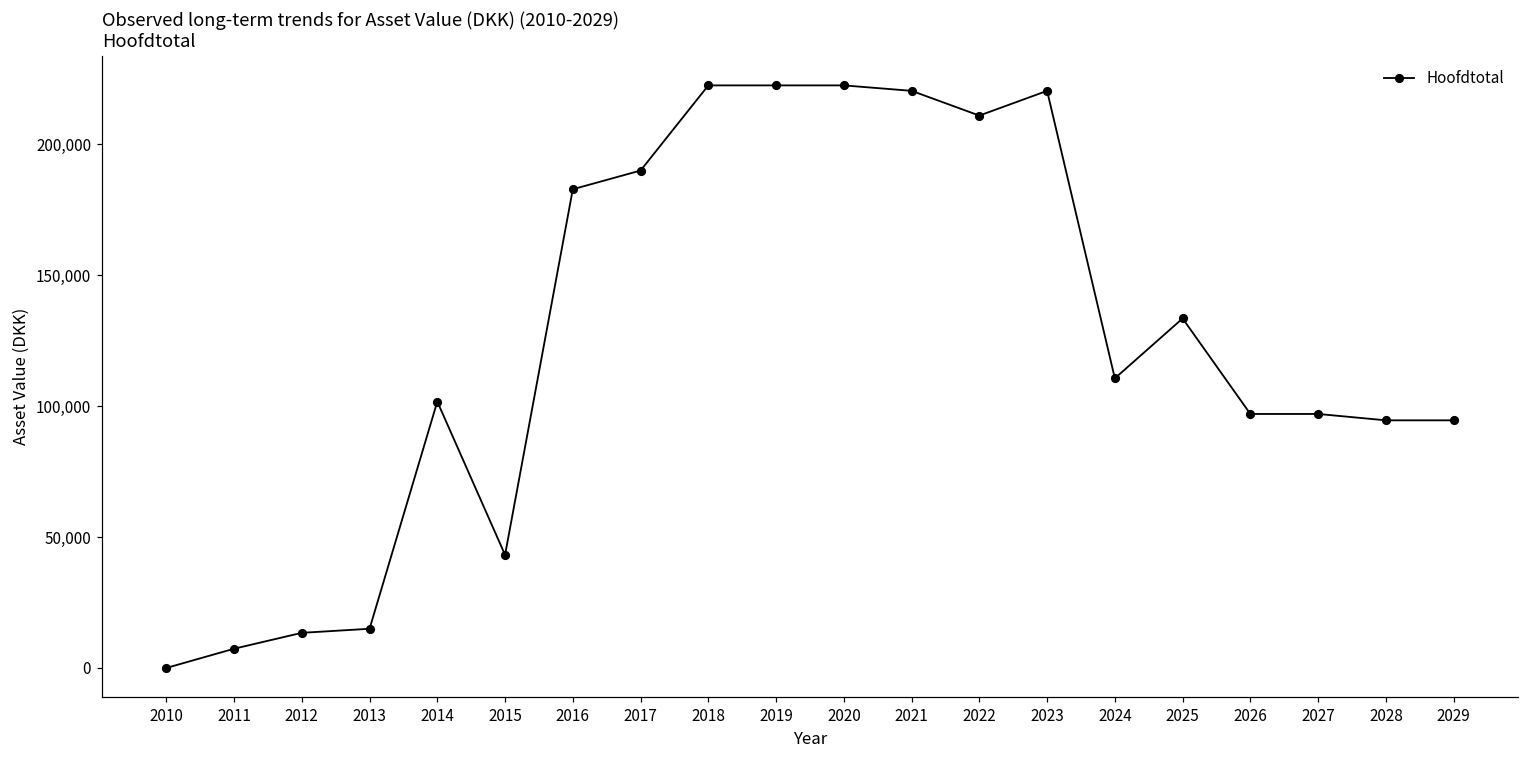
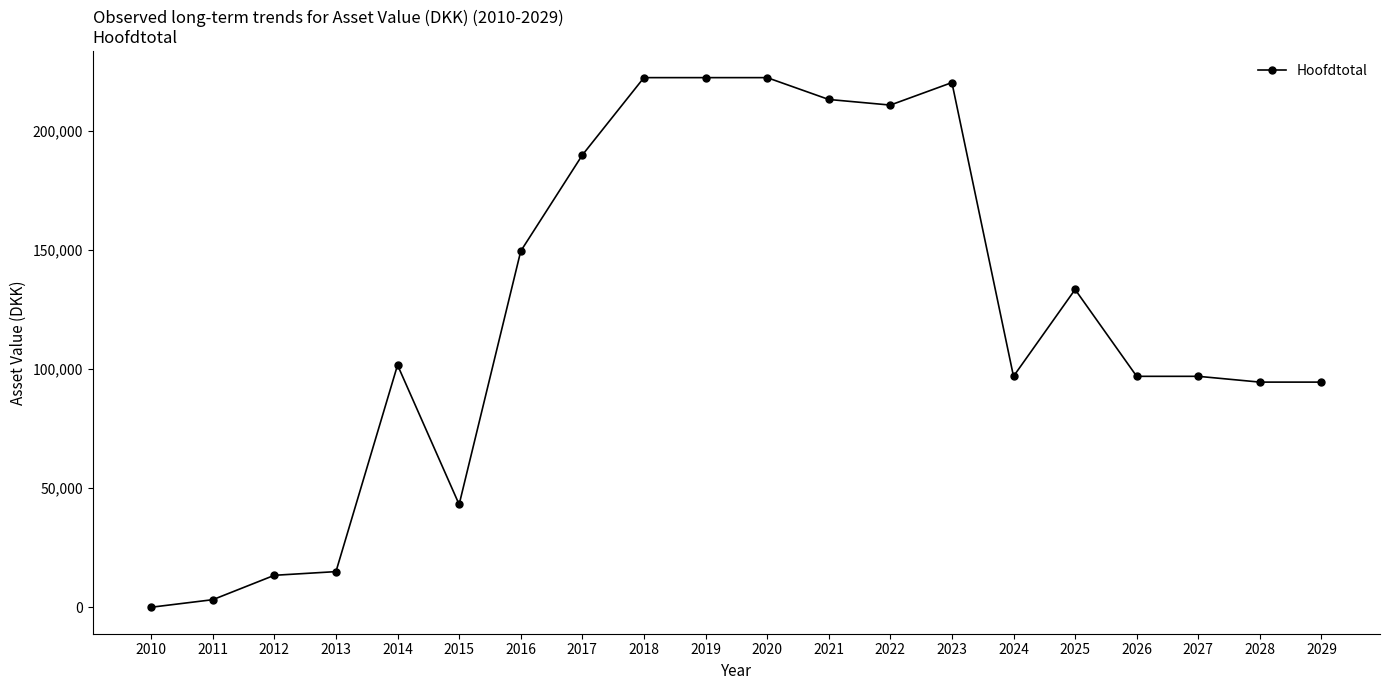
2011: 7,000 -> 3,000
2016: 183,000 -> 150,000
2021: 220,000 -> 213,000
2024: 111,000 -> 97,000
